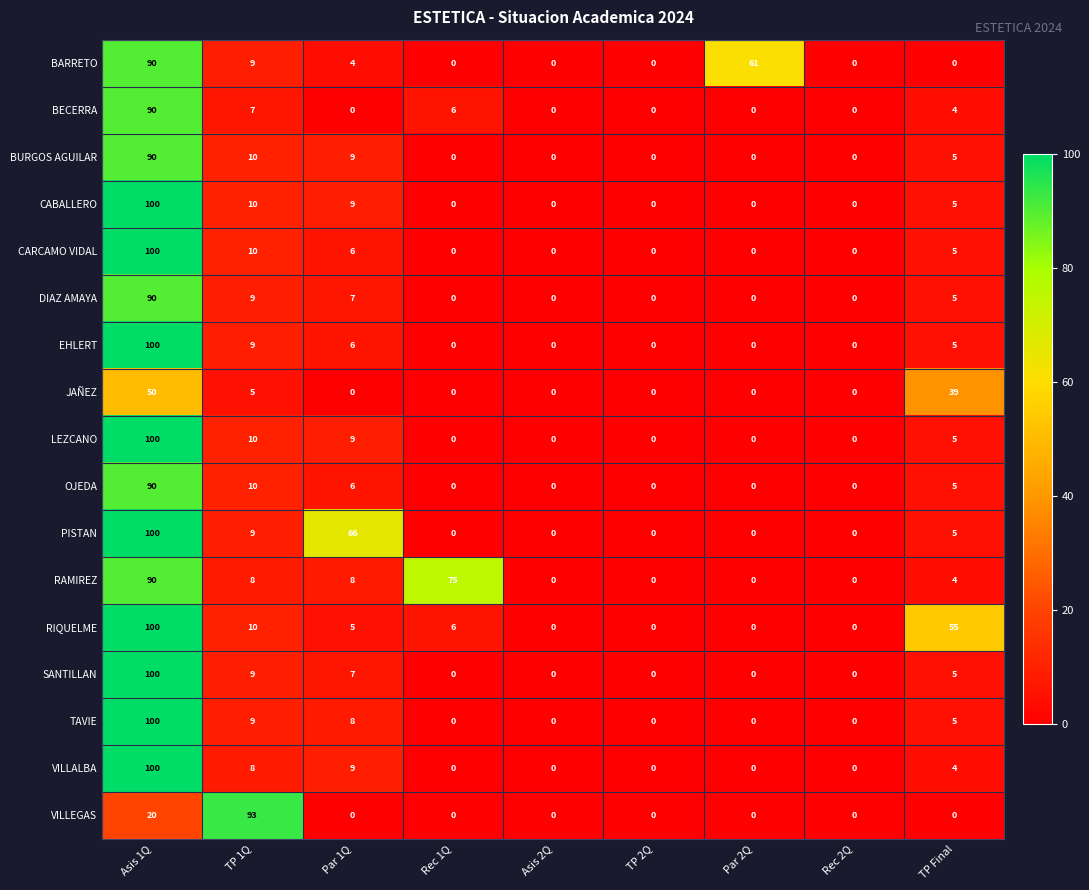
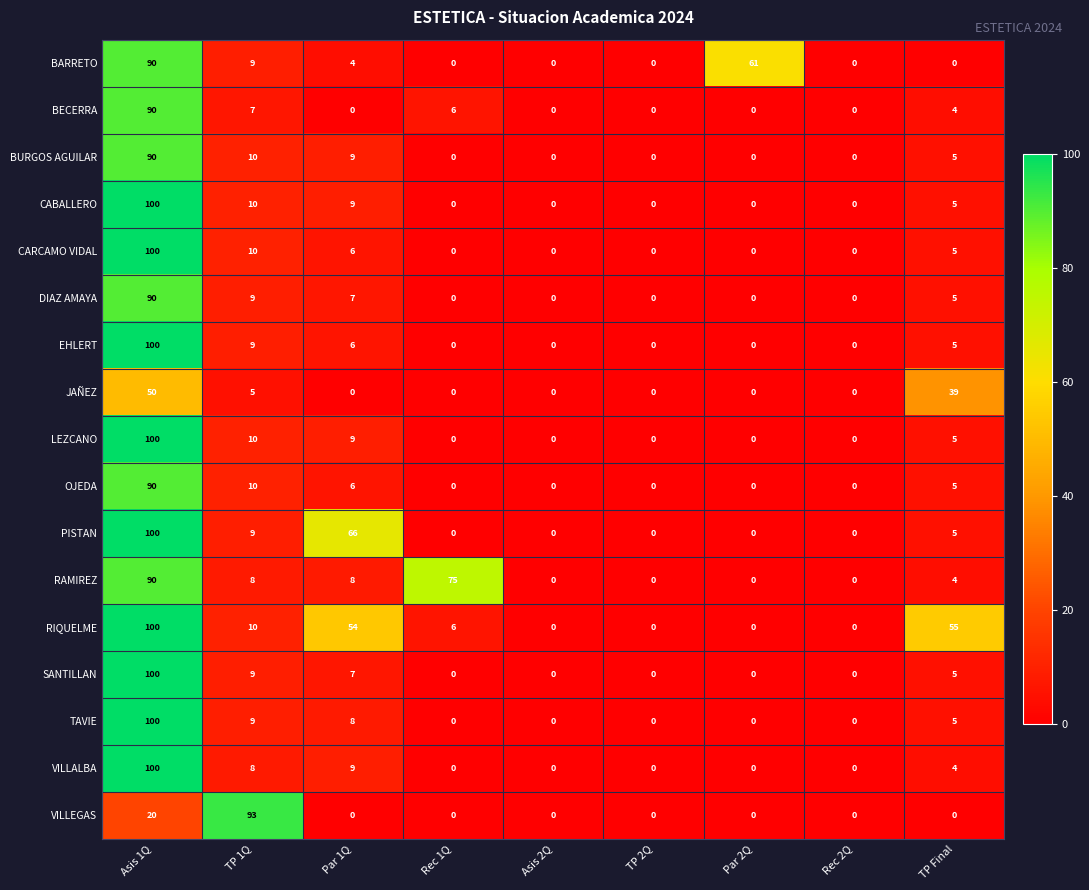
RIQUELME, Par 1Q: 5 -> 54
